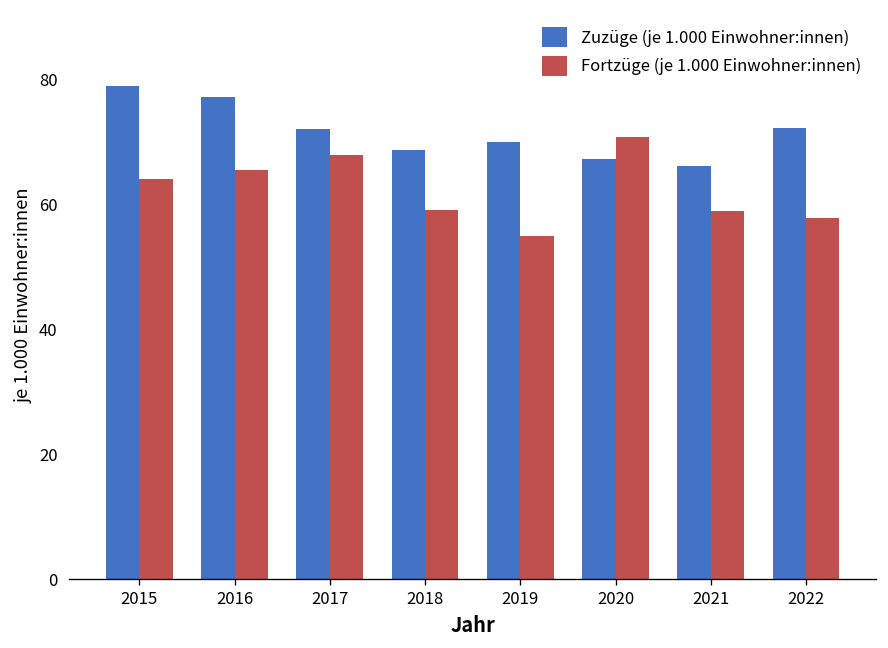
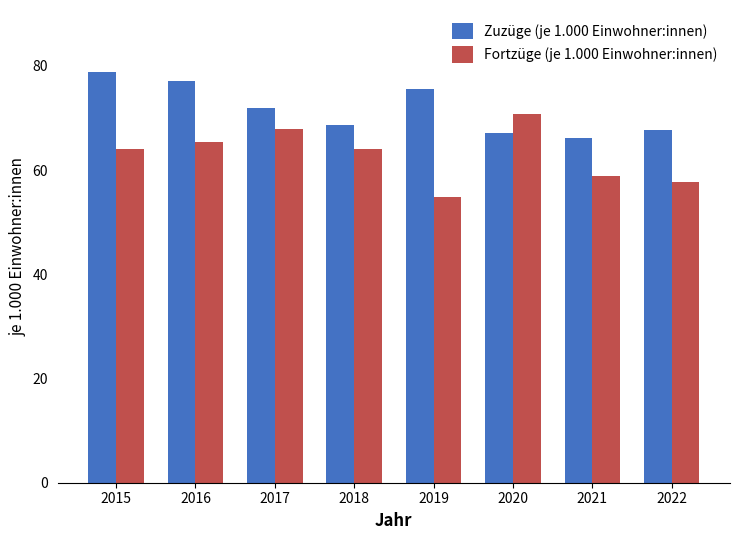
Fortzüge (je 1.000 Einwohner:innen), 2018: 59 -> 64
Zuzüge (je 1.000 Einwohner:innen), 2019: 70 -> 76
Zuzüge (je 1.000 Einwohner:innen), 2022: 72 -> 68
